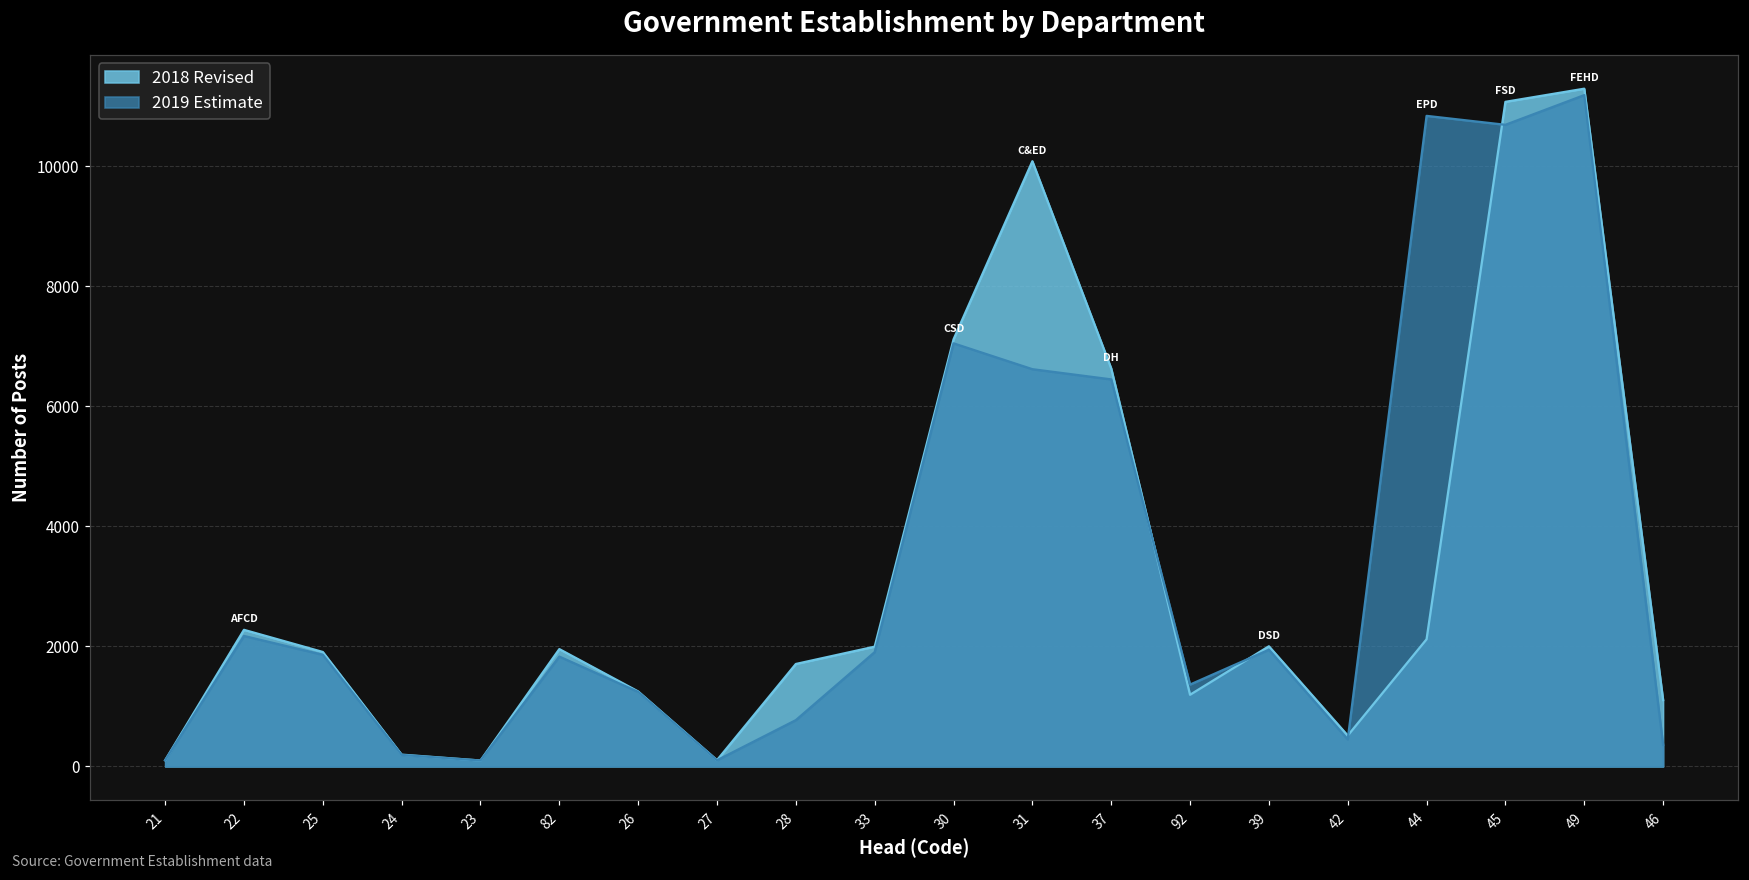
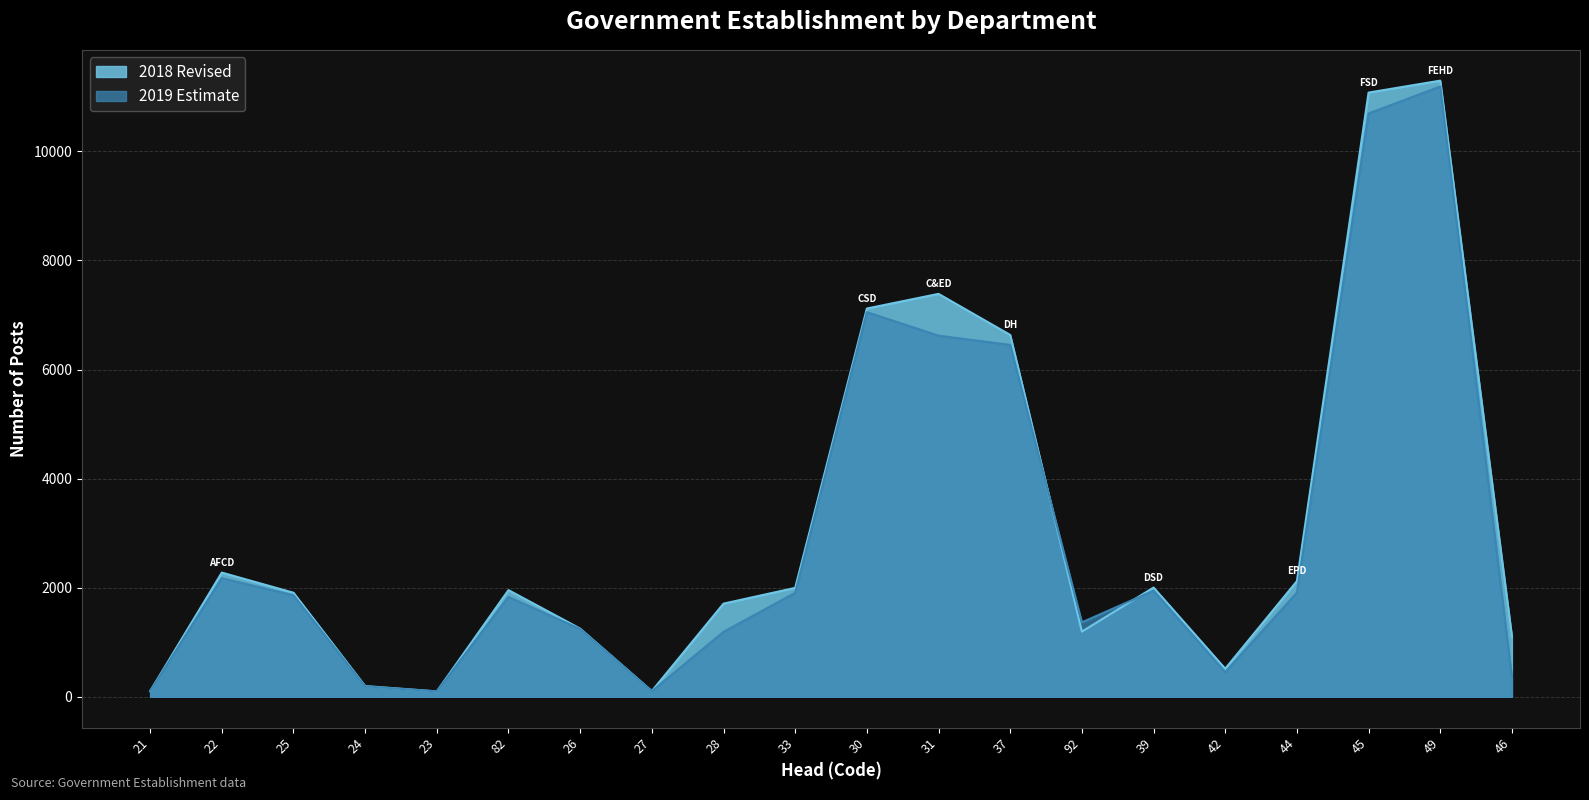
2019 Estimate, 28: 800 -> 1200
2018 Revised, 31: 10100 -> 7400
2019 Estimate, 44: 10800 -> 1900
